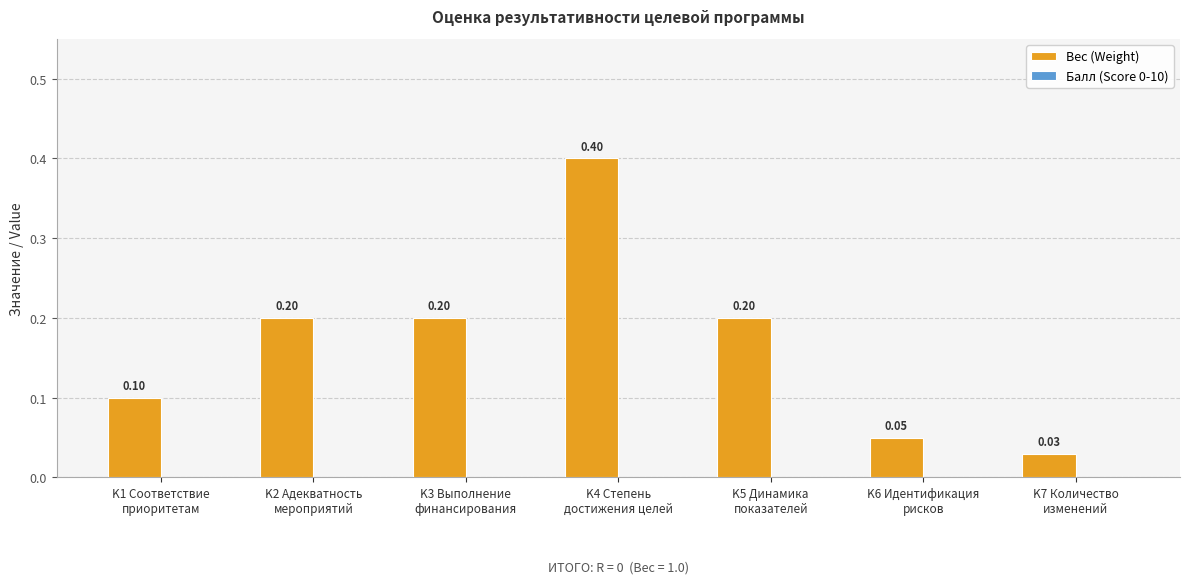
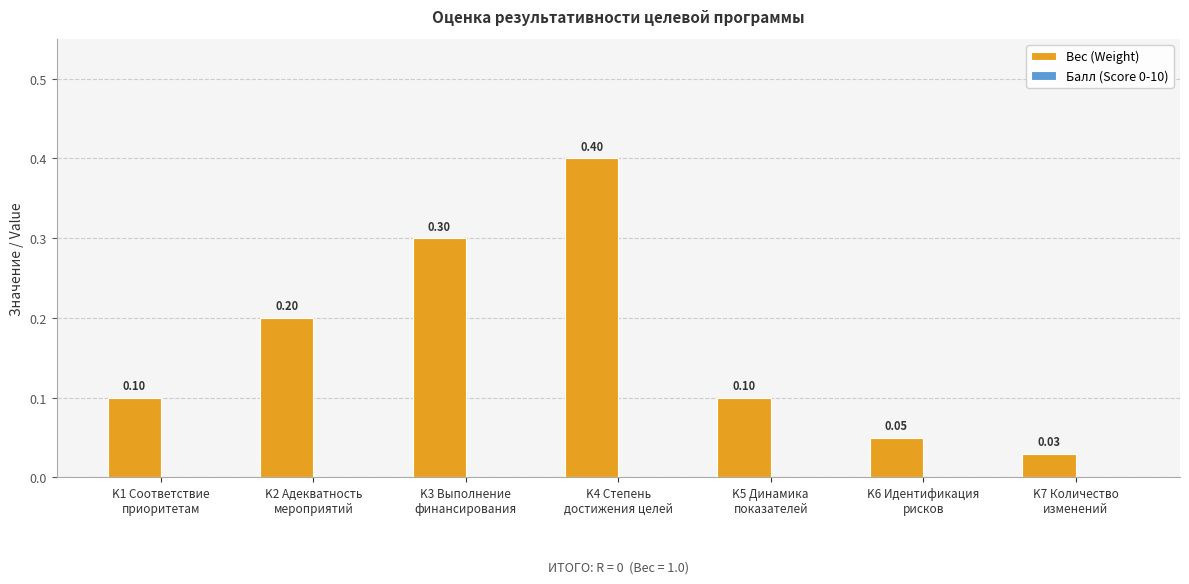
Вес (Weight), K3 Выполнение финансирования: 0.20 -> 0.30
Вес (Weight), K5 Динамика показателей: 0.20 -> 0.10
